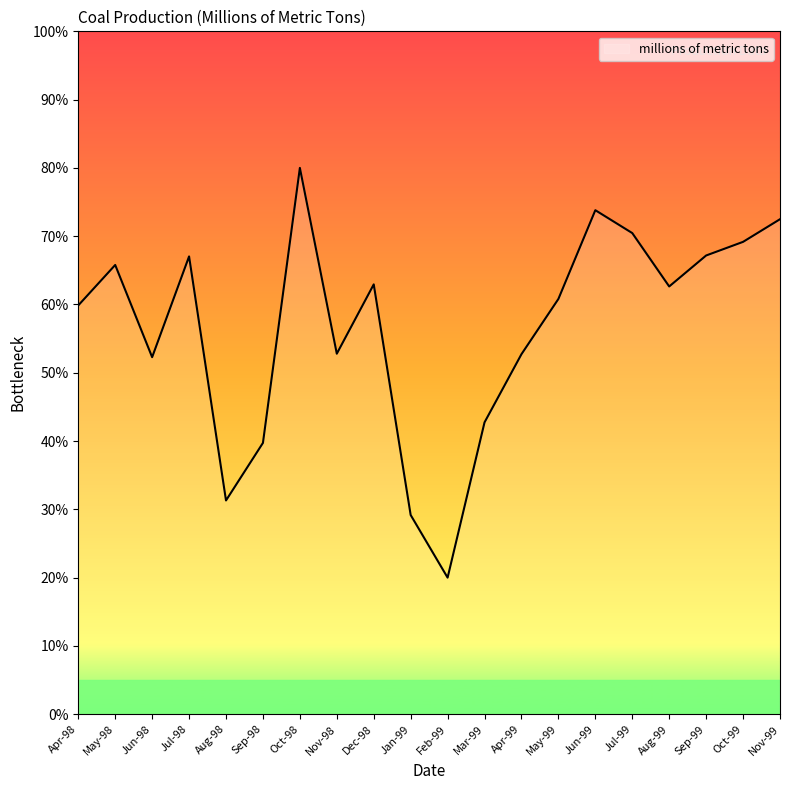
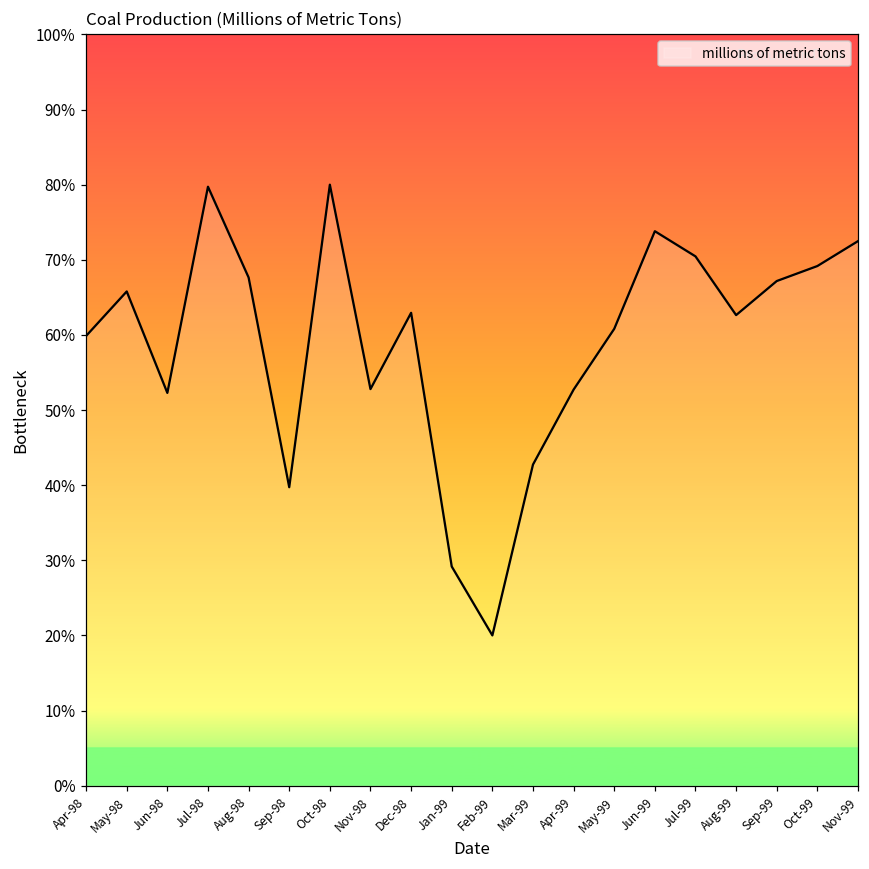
Jul-98: 67% -> 80%
Aug-98: 31% -> 68%
